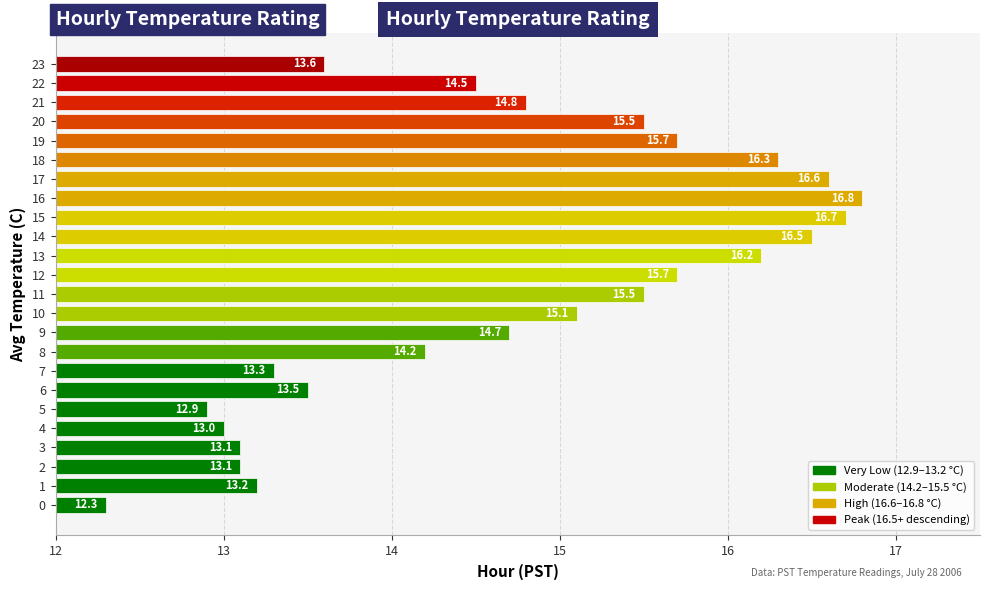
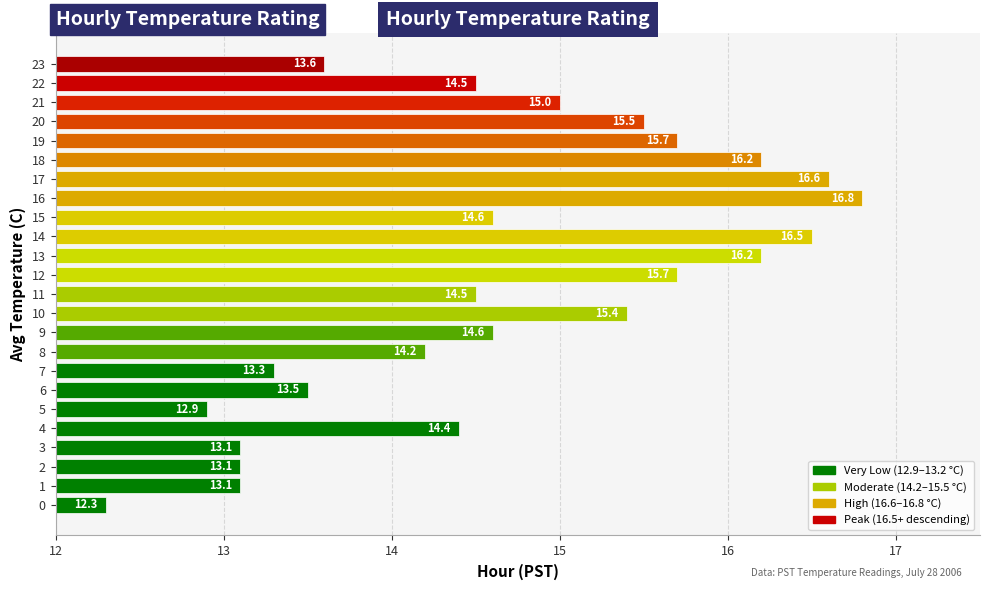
21: 14.8 -> 15.0
18: 16.3 -> 16.2
15: 16.7 -> 14.6
11: 15.5 -> 14.5
10: 15.1 -> 15.4
9: 14.7 -> 14.6
4: 13.0 -> 14.4
1: 13.2 -> 13.1
